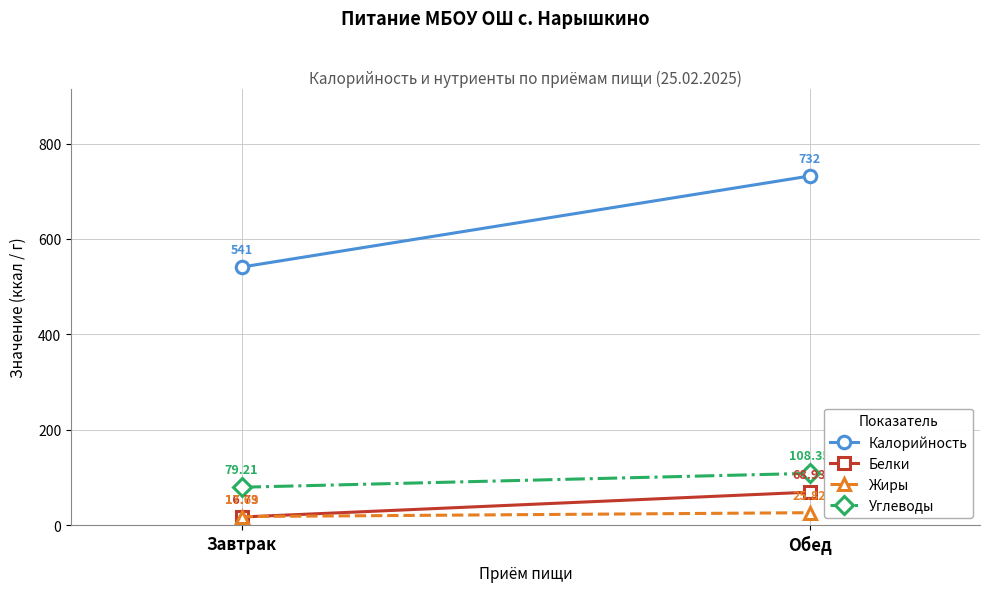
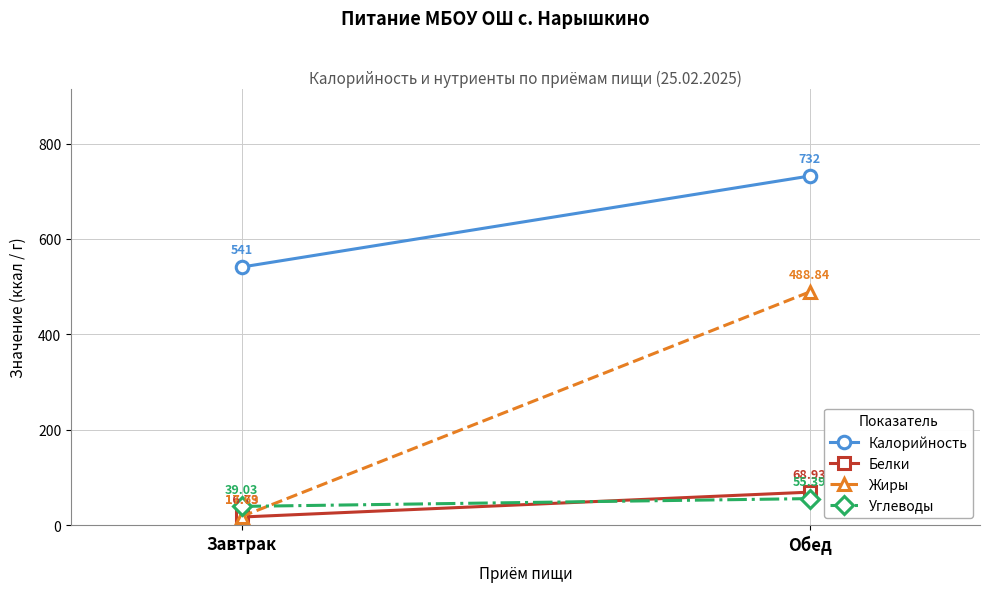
Углеводы, Завтрак: 79.21 -> 39.03
Жиры, Обед: 25.82 -> 488.84
Углеводы, Обед: 110 -> 60
